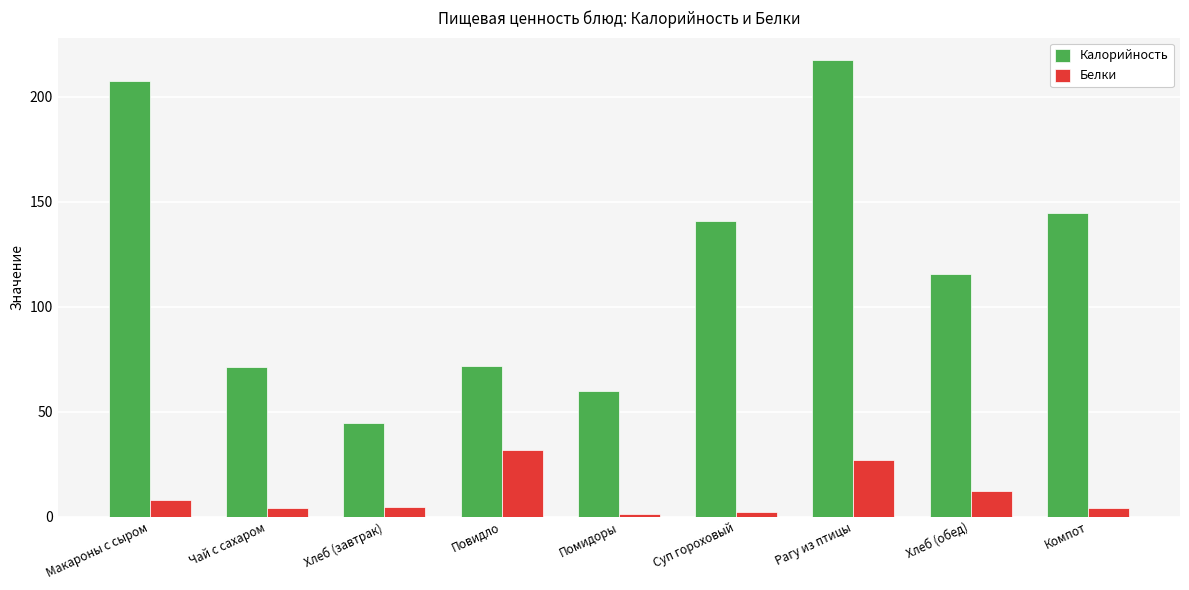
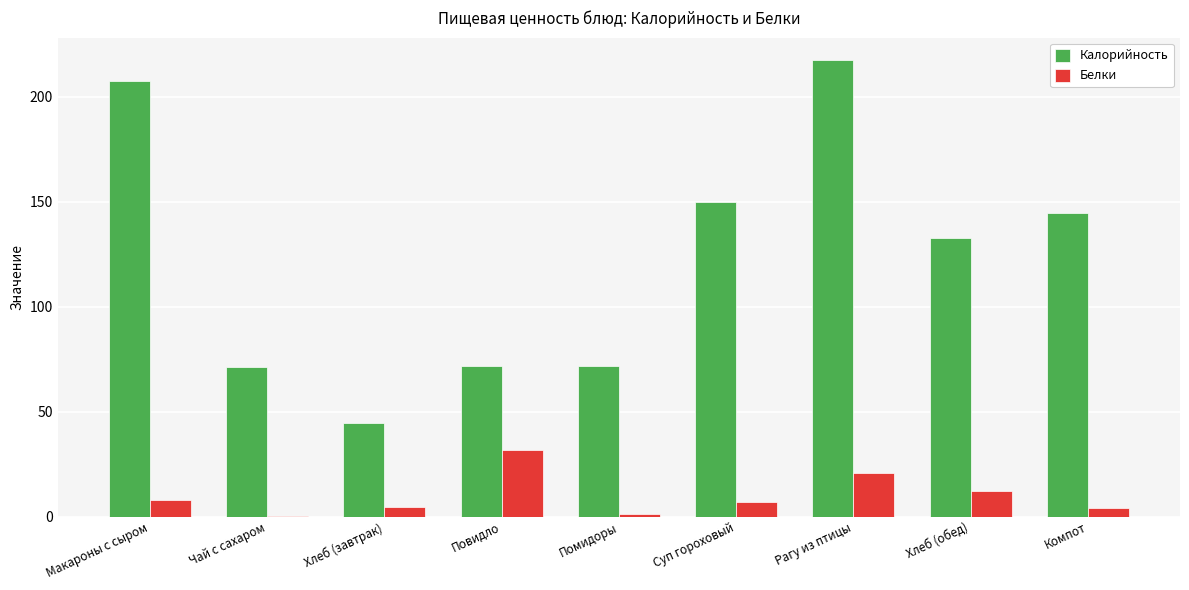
Белки, Чай с сахаром: 4 -> 0
Калорийность, Помидоры: 60 -> 72
Калорийность, Суп гороховый: 141 -> 150
Белки, Суп гороховый: 3 -> 7
Белки, Рагу из птицы: 27 -> 21
Калорийность, Хлеб (обед): 116 -> 133
